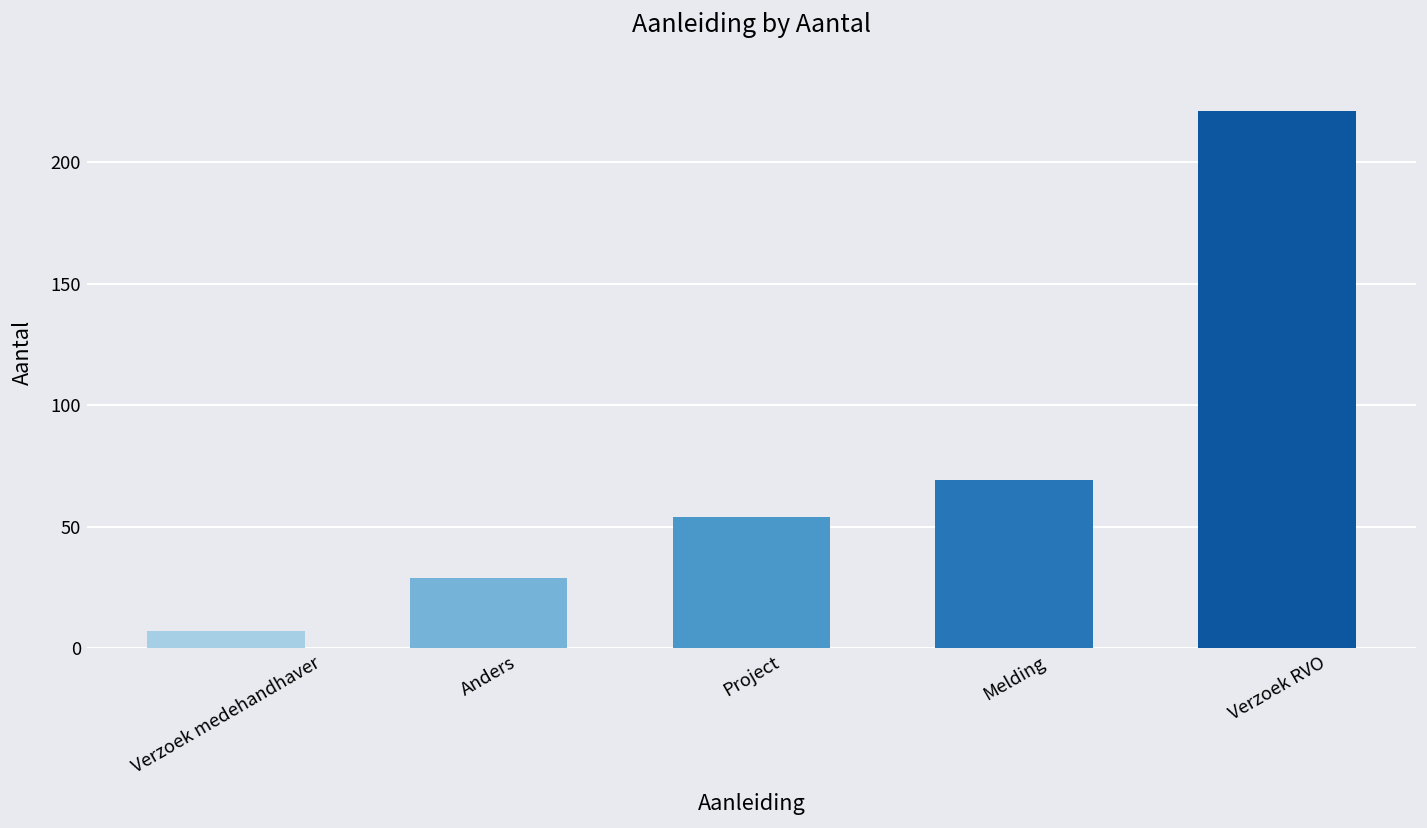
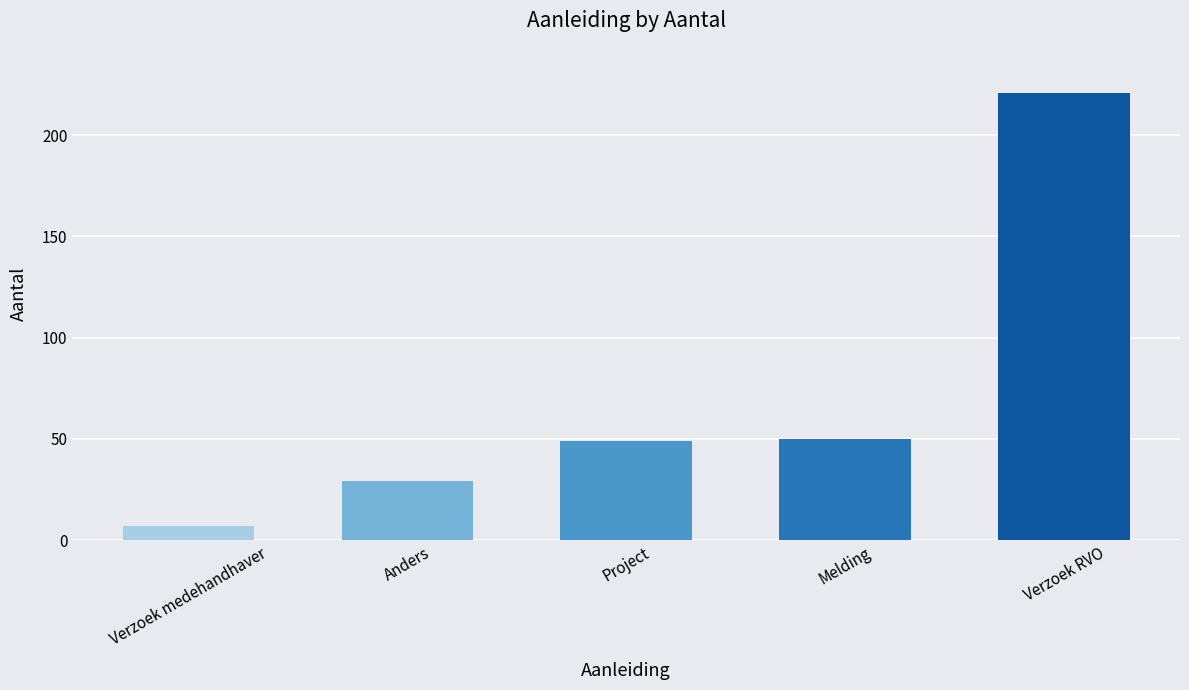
Project: 54 -> 49
Melding: 69 -> 50
